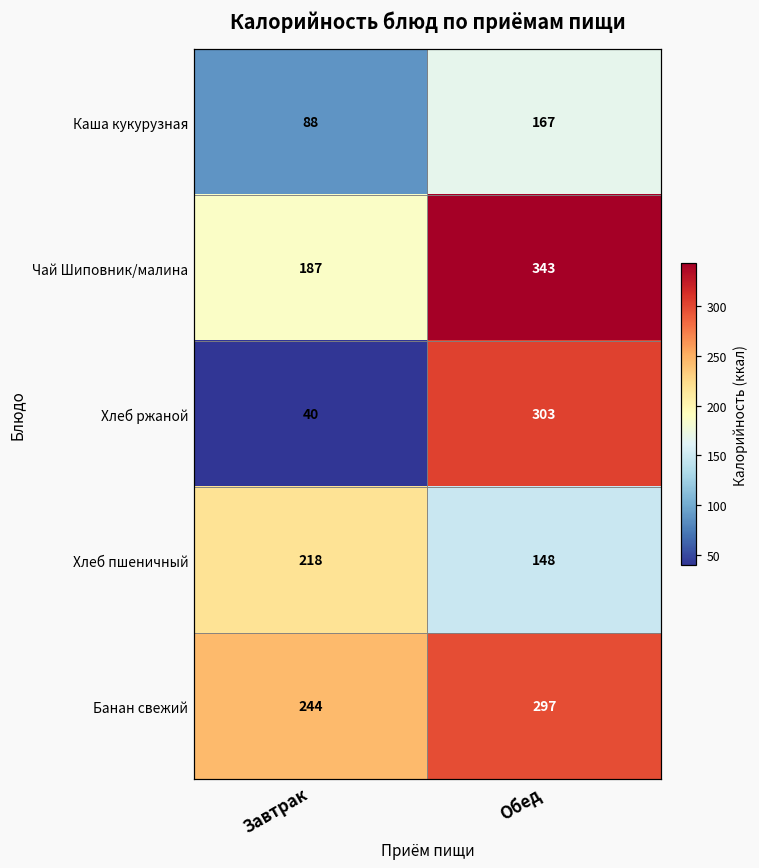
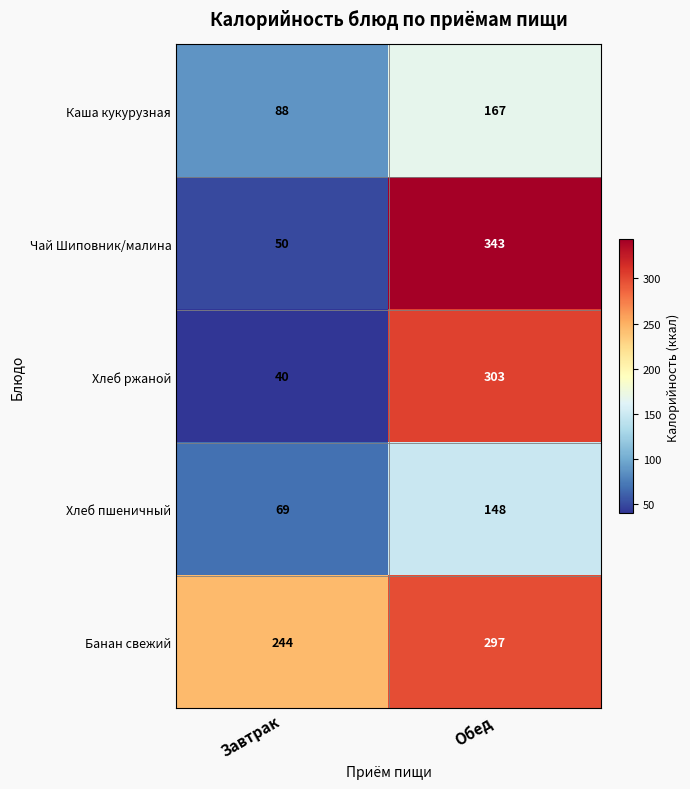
Чай Шиповник/малина, Завтрак: 187 -> 50
Хлеб пшеничный, Завтрак: 218 -> 69
